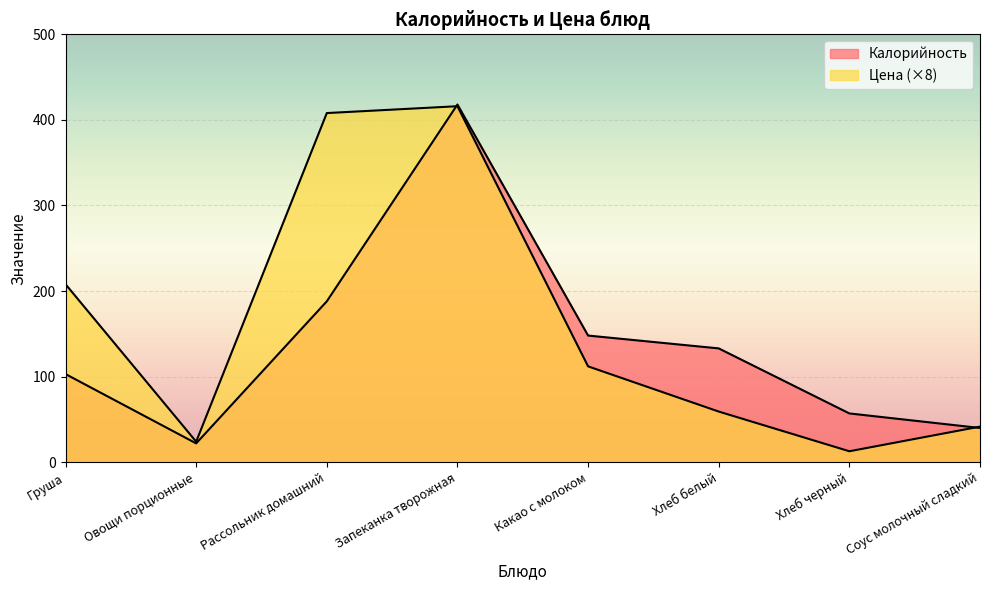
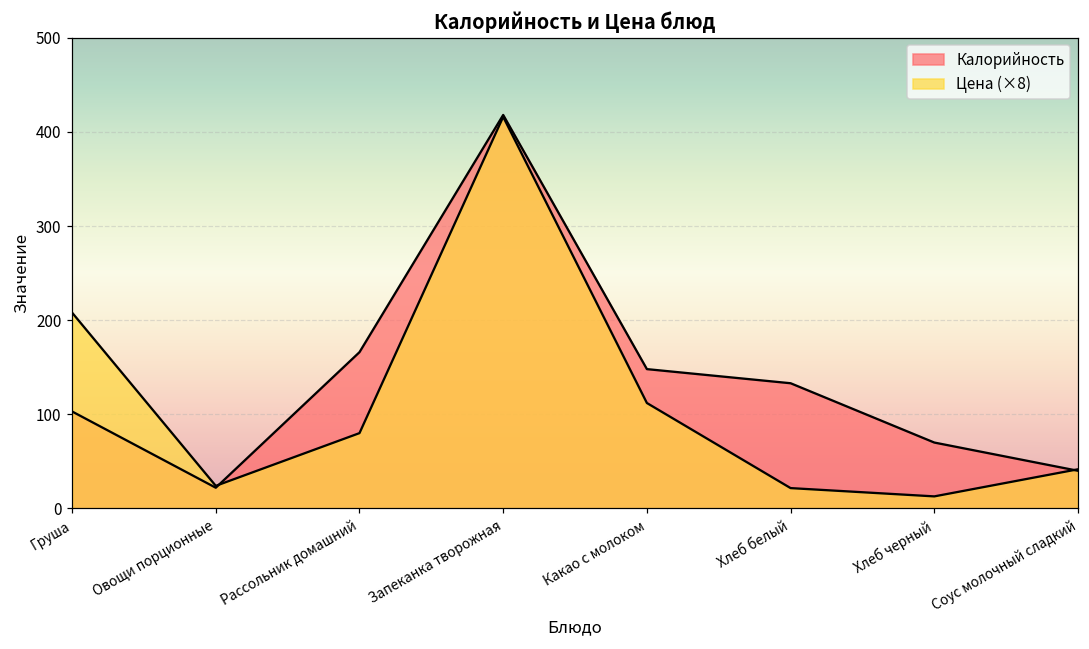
Калорийность, Рассольник домашний: 190 -> 170
Цена (×8), Рассольник домашний: 410 -> 80
Цена (×8), Хлеб белый: 60 -> 20
Калорийность, Хлеб черный: 60 -> 70
